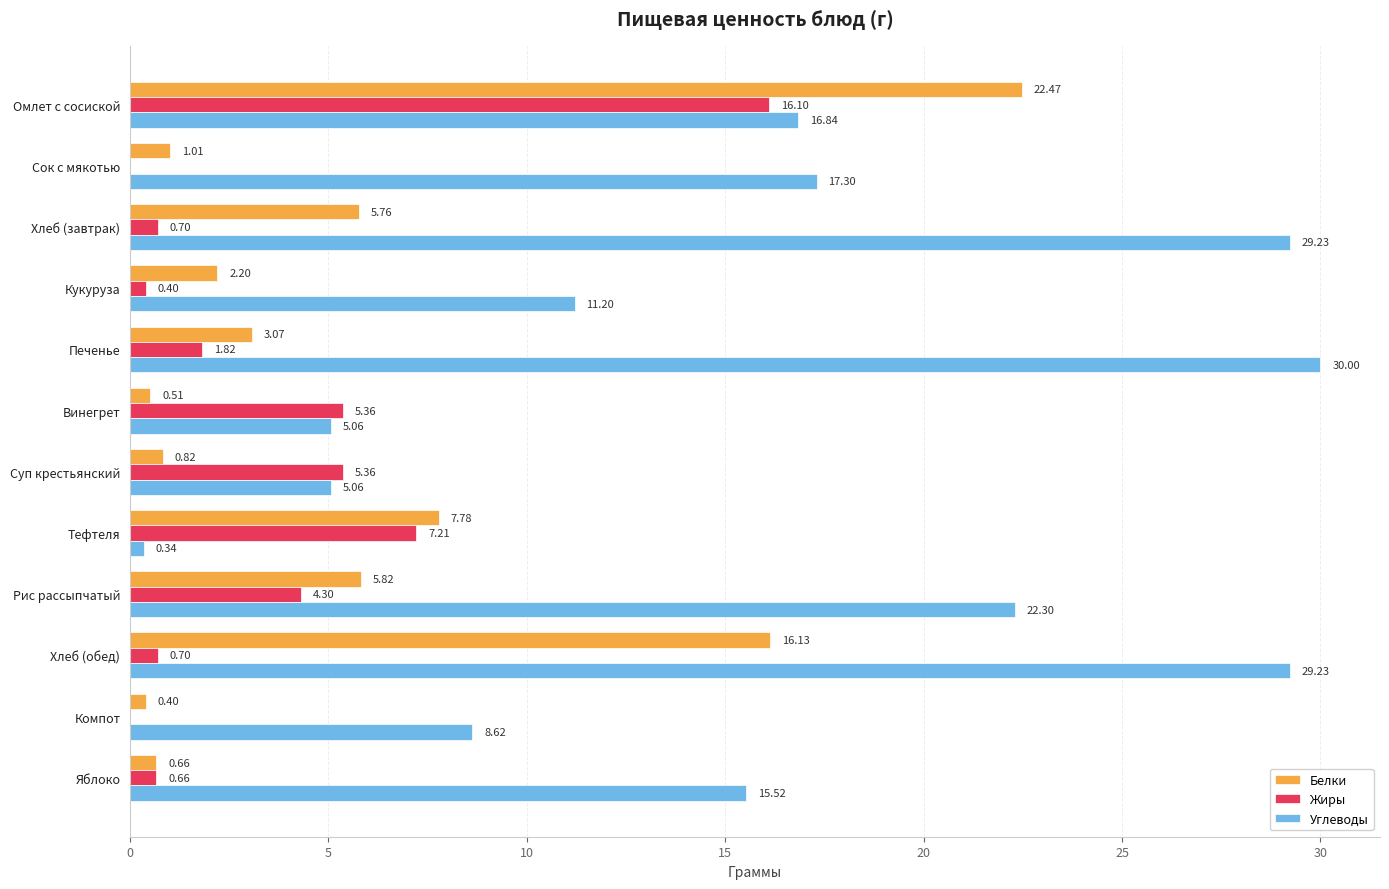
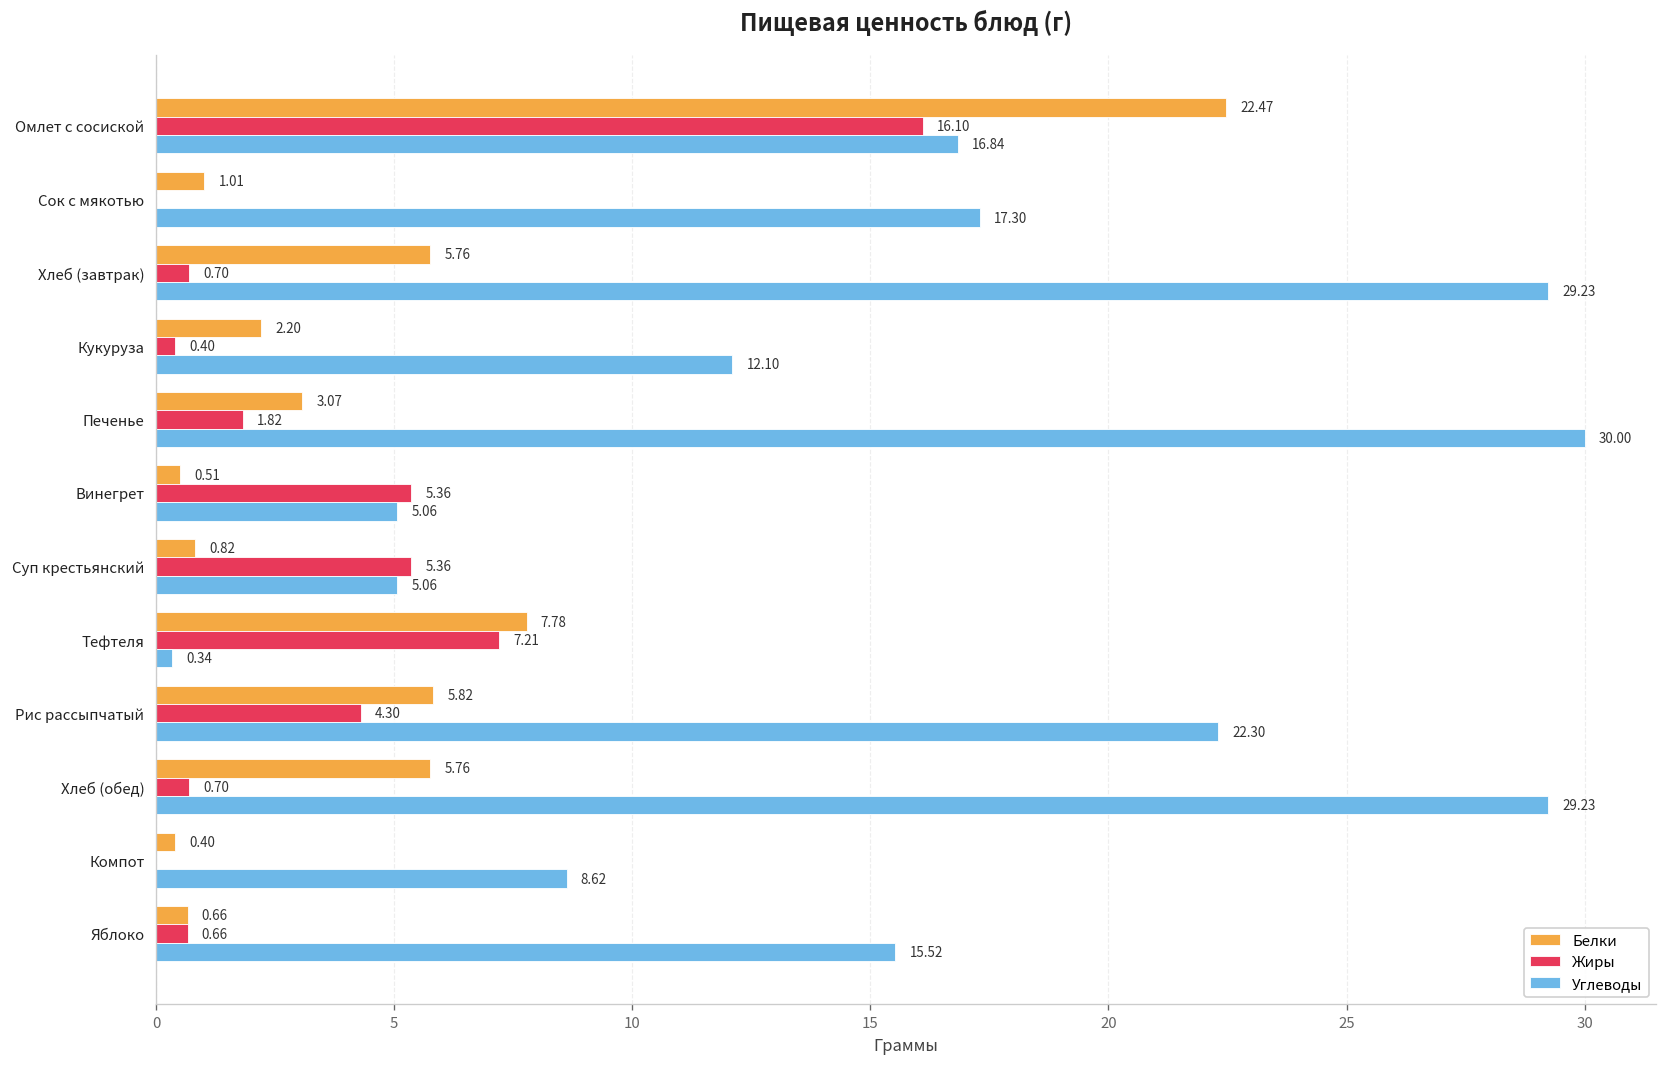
Углеводы, Кукуруза: 11.20 -> 12.10
Белки, Хлеб (обед): 16.13 -> 5.76
